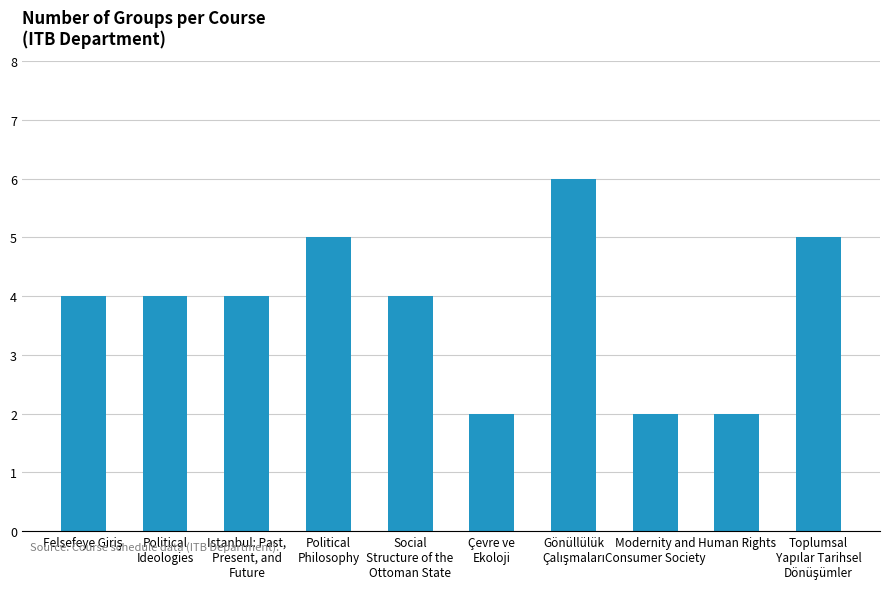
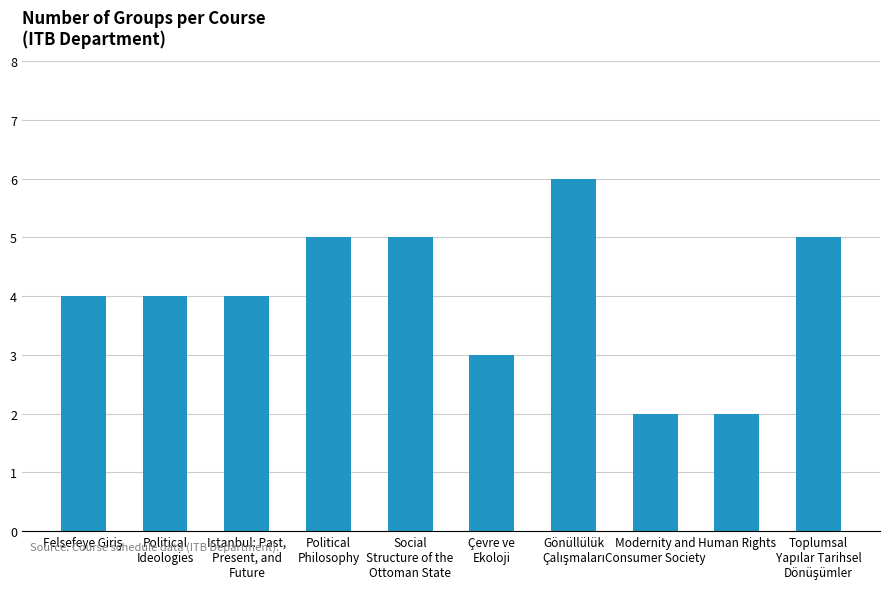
Social Structure of the Ottoman State: 4 -> 5
Çevre ve Ekoloji: 2 -> 3
